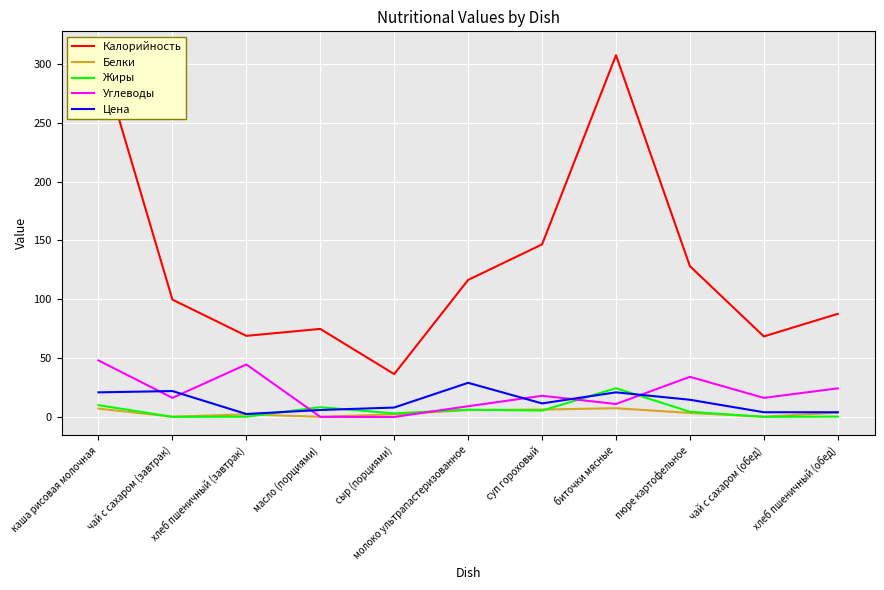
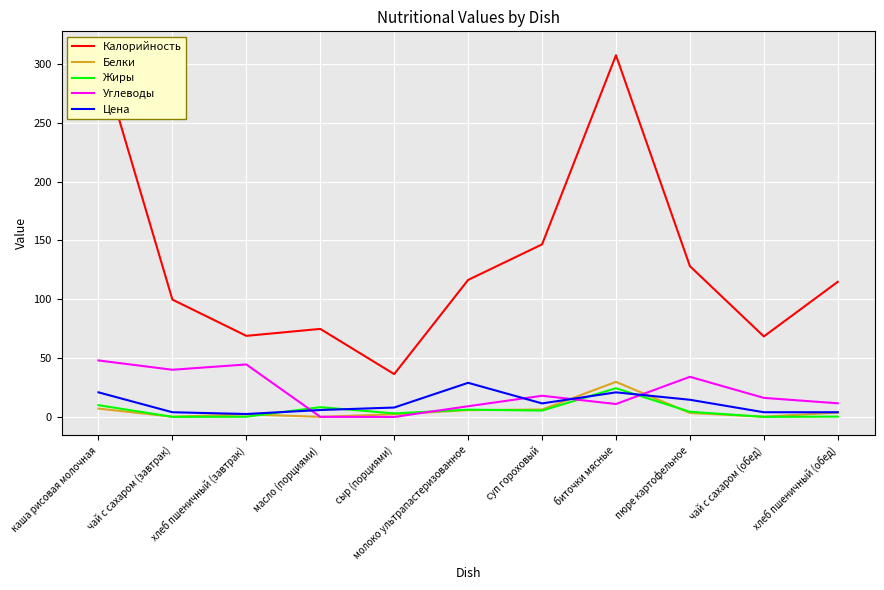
Углеводы, чай с сахаром (завтрак): 16 -> 40
Цена, чай с сахаром (завтрак): 22 -> 4
Белки, биточки мясные: 7 -> 30
Калорийность, хлеб пшеничный (обед): 88 -> 115
Углеводы, хлеб пшеничный (обед): 24 -> 12
